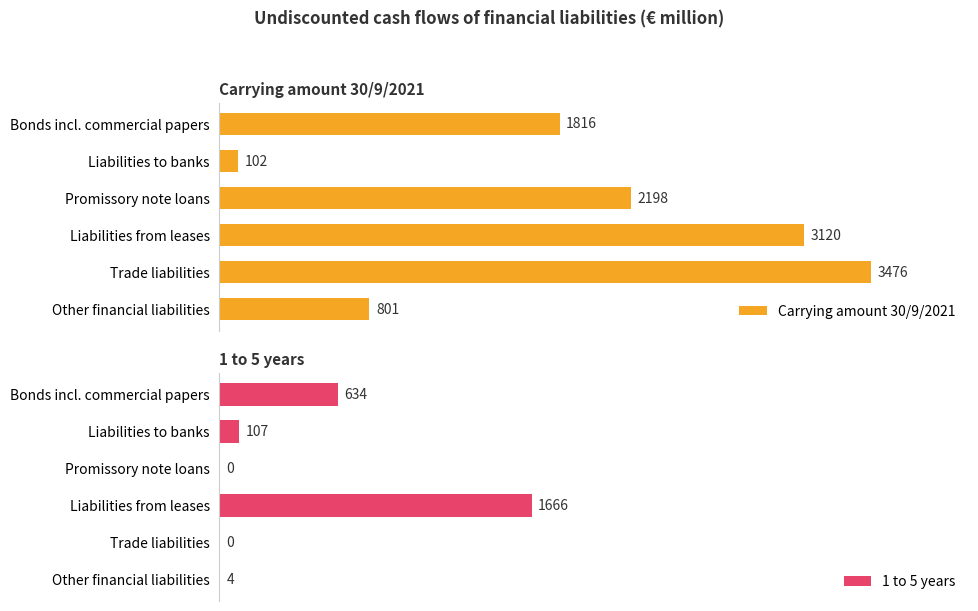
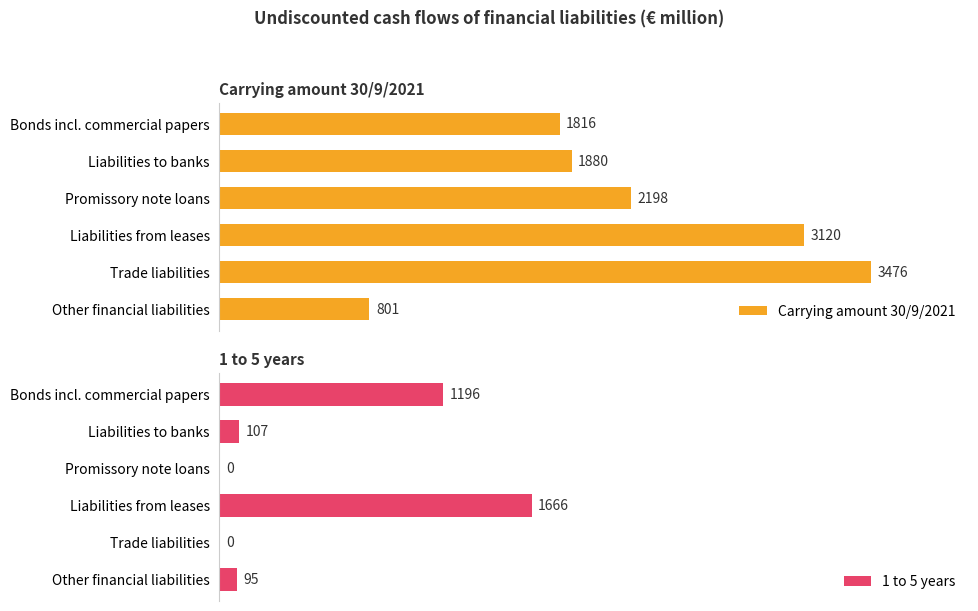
Carrying amount 30/9/2021, Liabilities to banks: 102 -> 1880
1 to 5 years, Bonds incl. commercial papers: 634 -> 1196
1 to 5 years, Other financial liabilities: 4 -> 95
